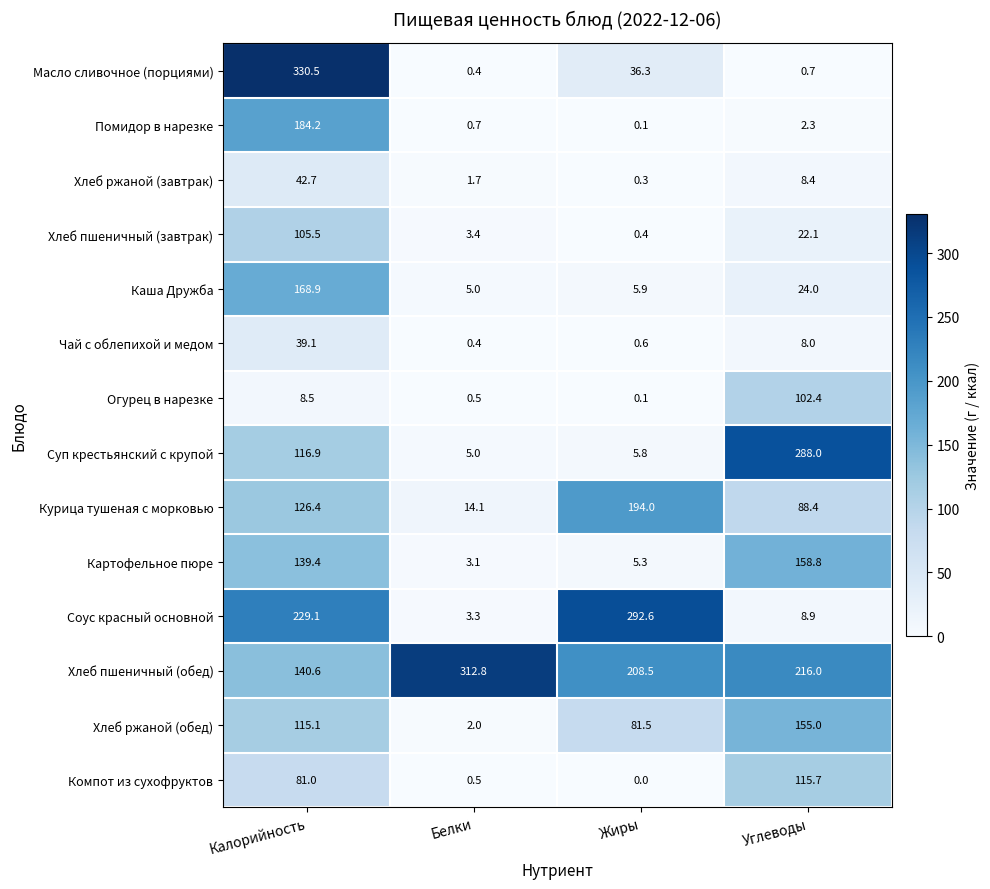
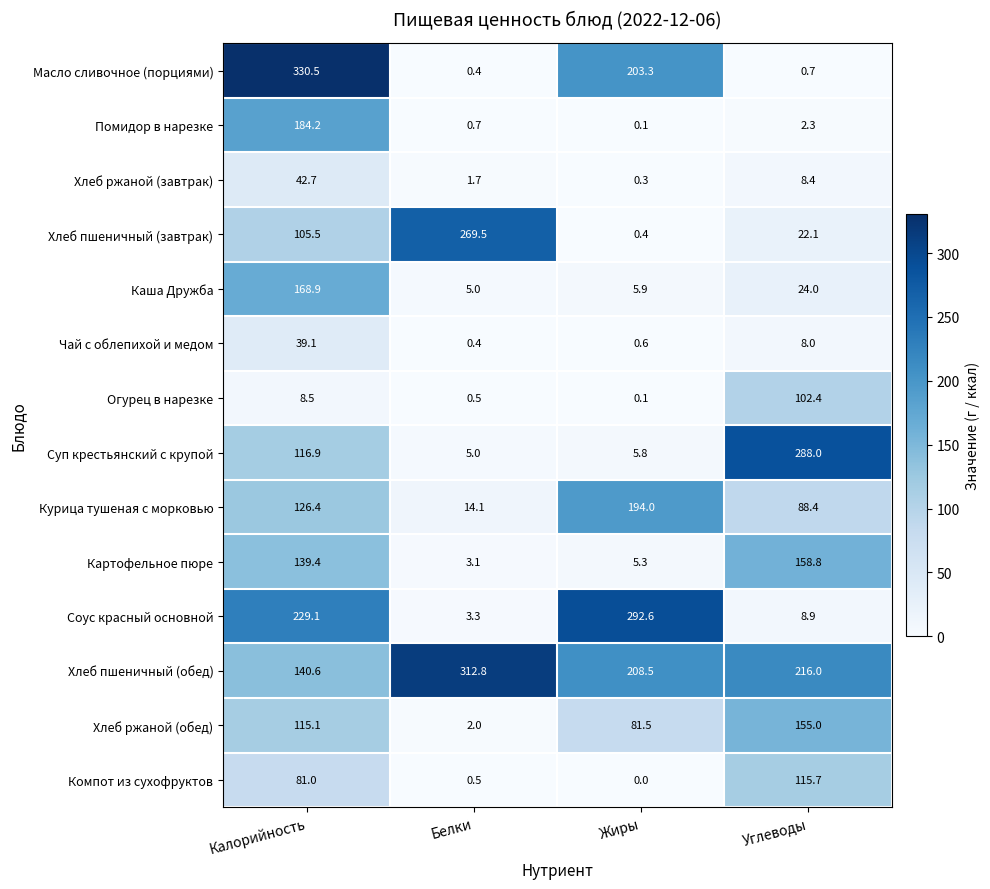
Масло сливочное (порциями), Жиры: 36.3 -> 203.3
Хлеб пшеничный (завтрак), Белки: 3.4 -> 269.5
